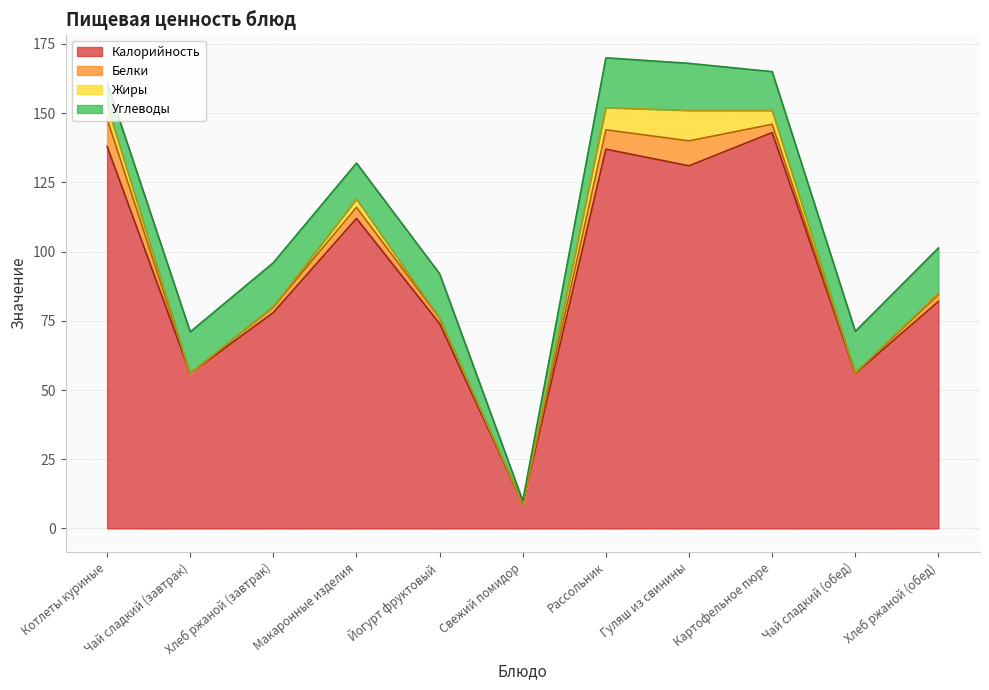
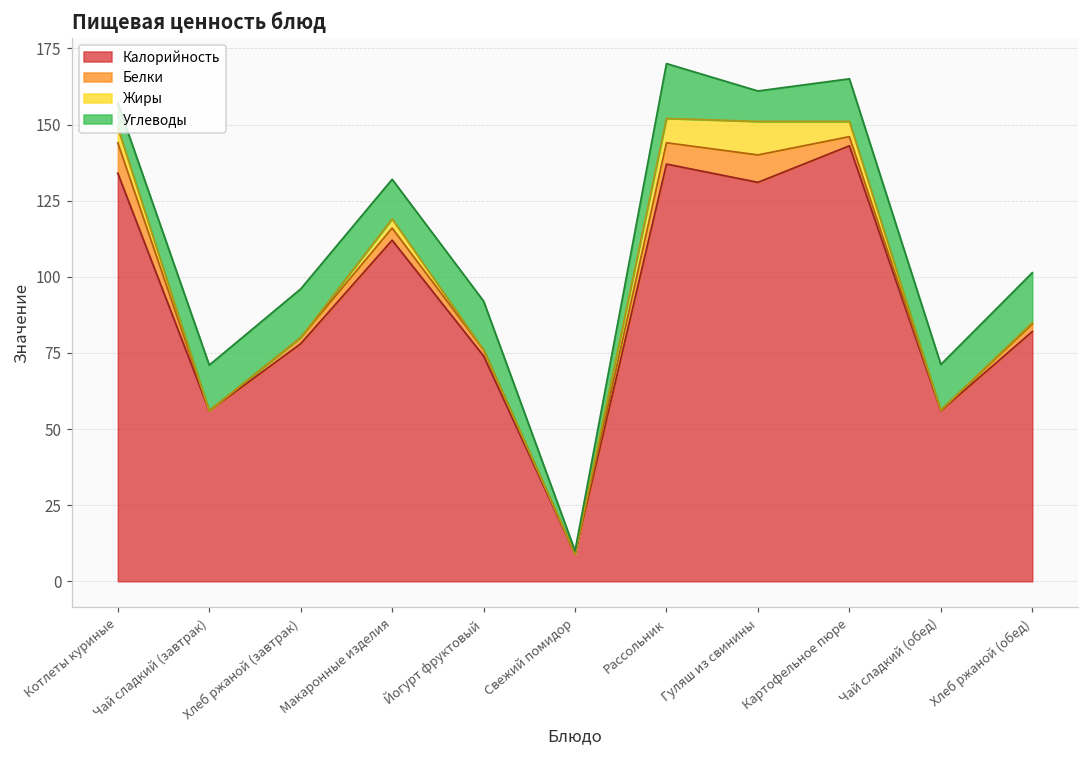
Калорийность, Котлеты куриные: 138 -> 134
Углеводы, Гуляш из свинины: 17 -> 10
